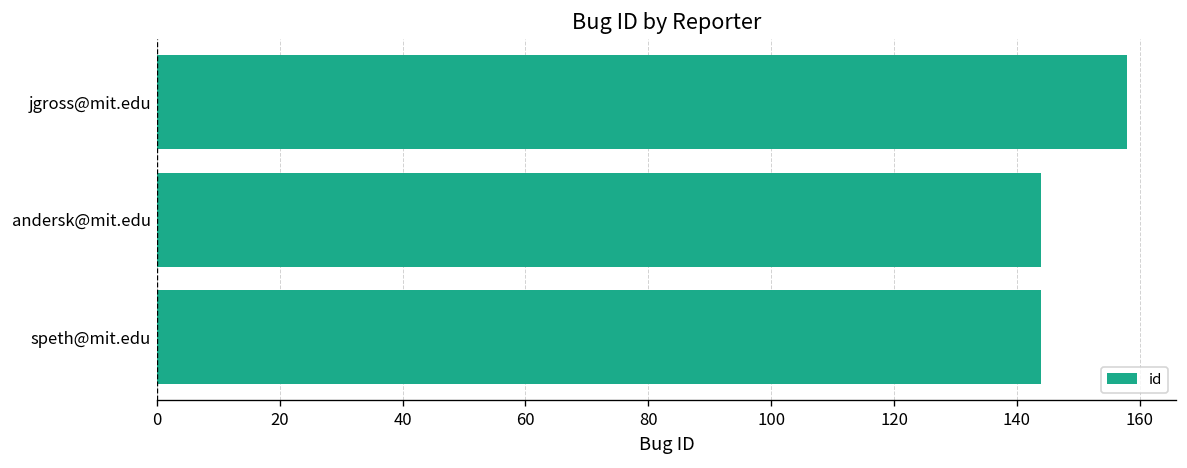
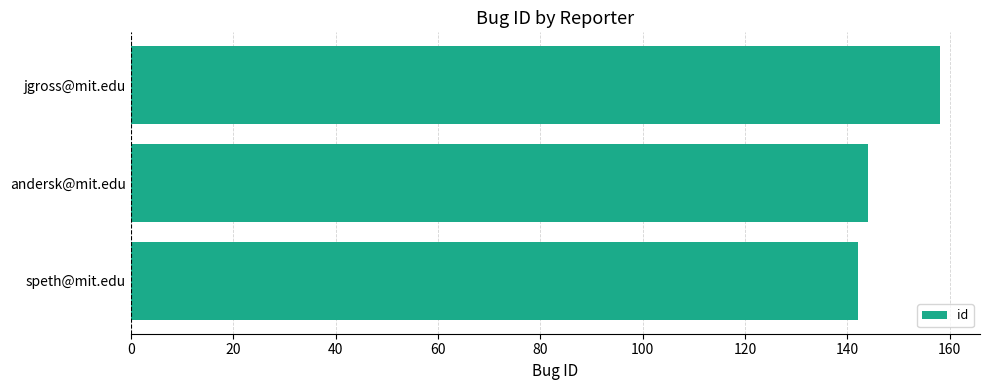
speth@mit.edu: 144 -> 142
